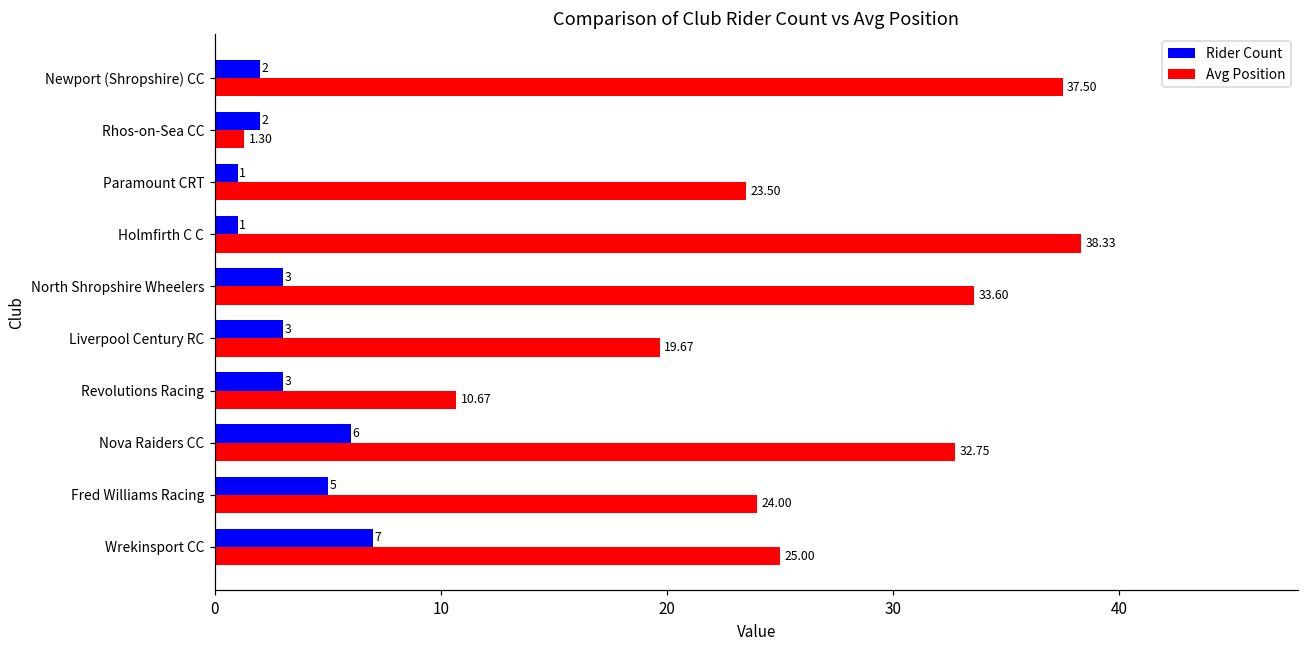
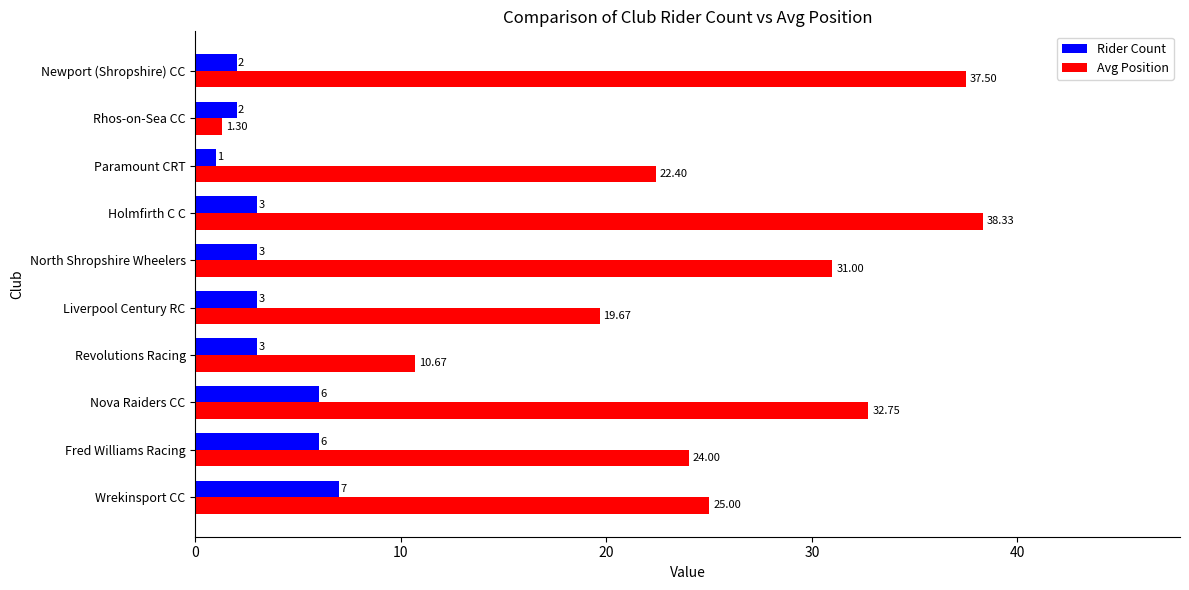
Avg Position, Paramount CRT: 23.50 -> 22.40
Rider Count, Holmfirth C C: 1 -> 3
Avg Position, North Shropshire Wheelers: 33.60 -> 31.00
Rider Count, Fred Williams Racing: 5 -> 6
